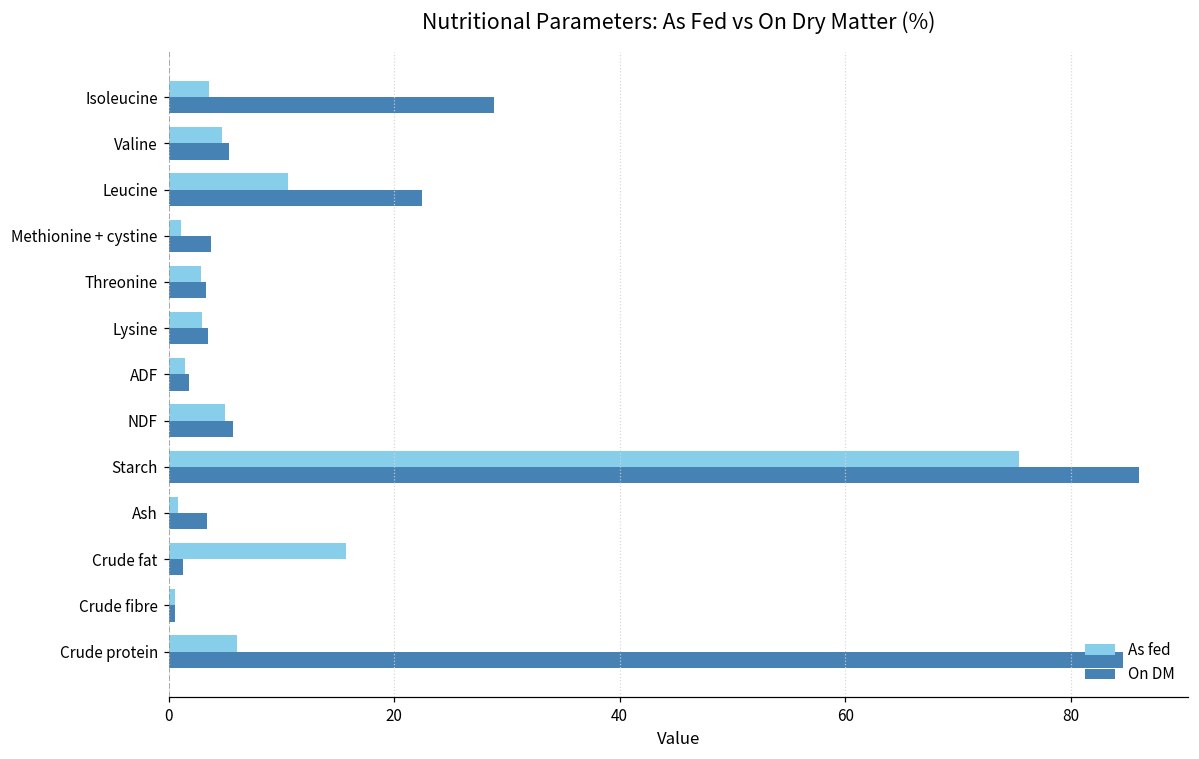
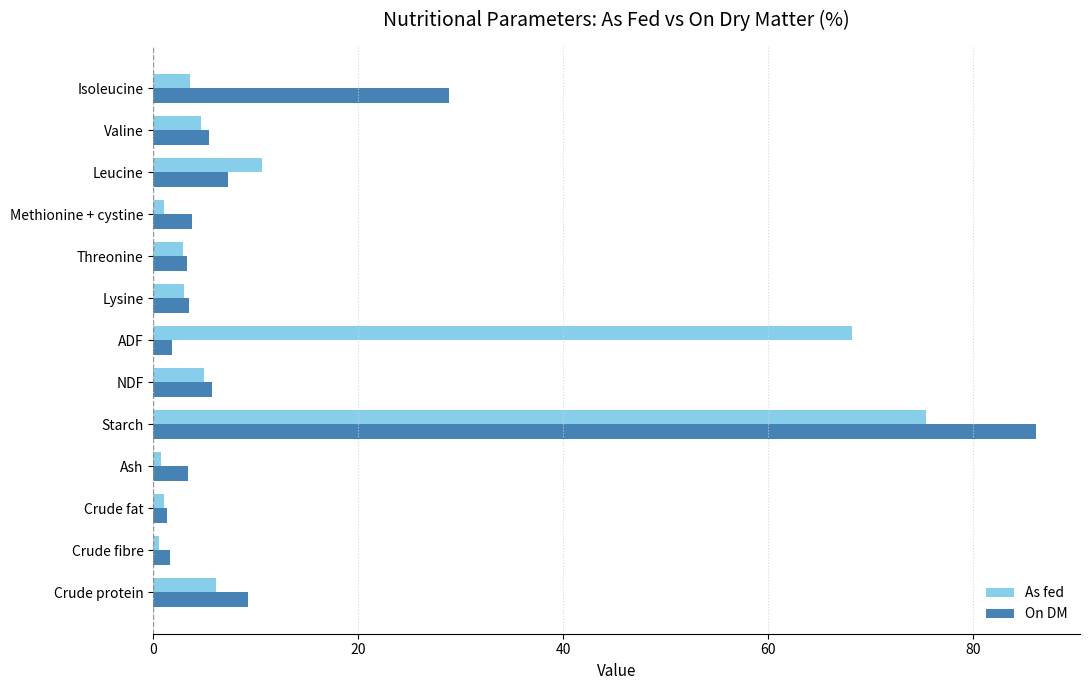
On DM, Leucine: 22.5 -> 7.3
As fed, ADF: 1.5 -> 68.2
As fed, Crude fat: 15.7 -> 1.1
On DM, Crude fibre: 0.6 -> 1.6
On DM, Crude protein: 84.6 -> 9.2
